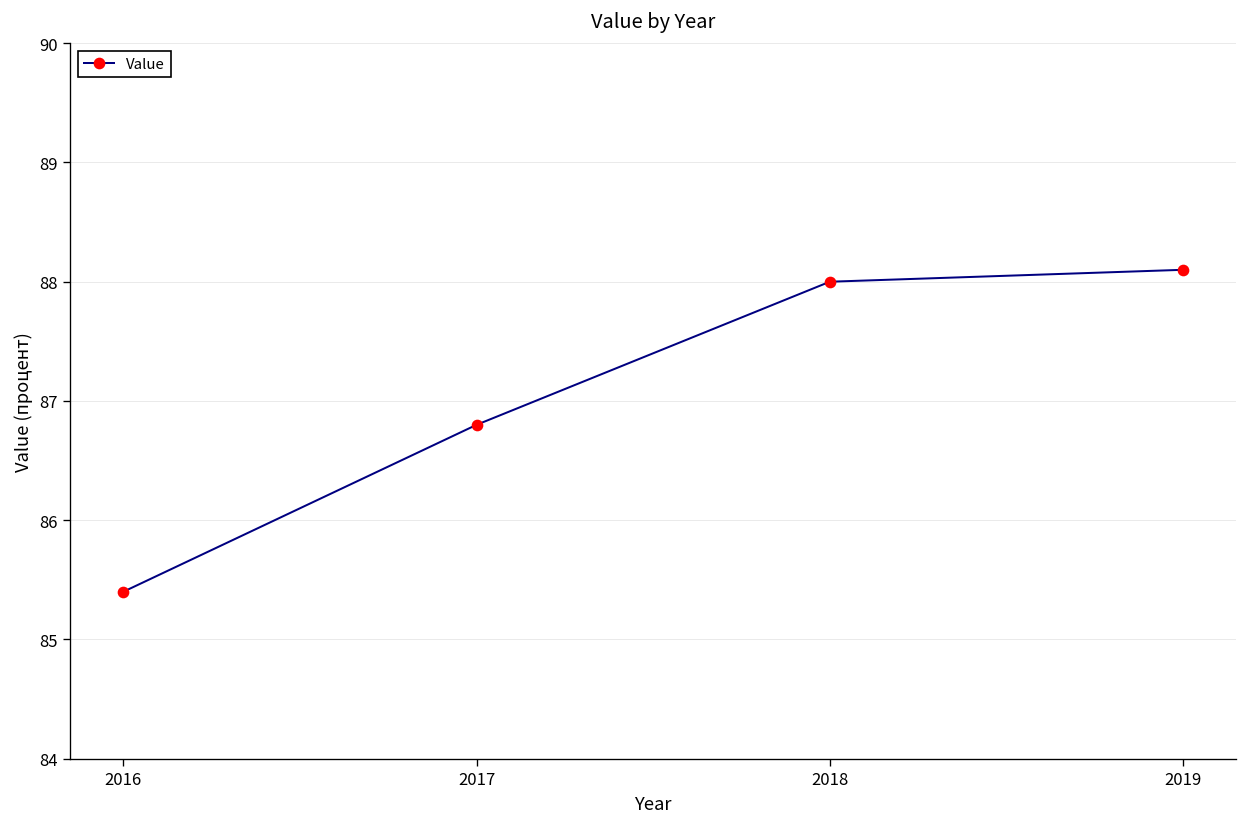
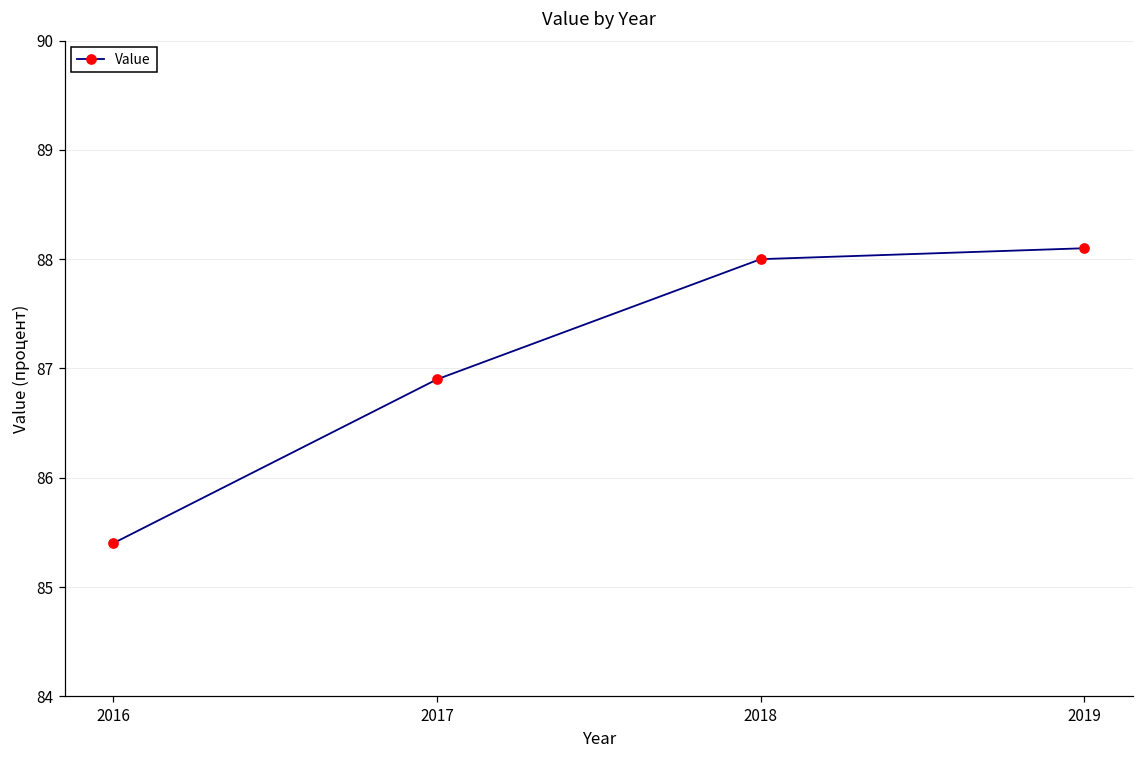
2017: 86.8 -> 86.9
